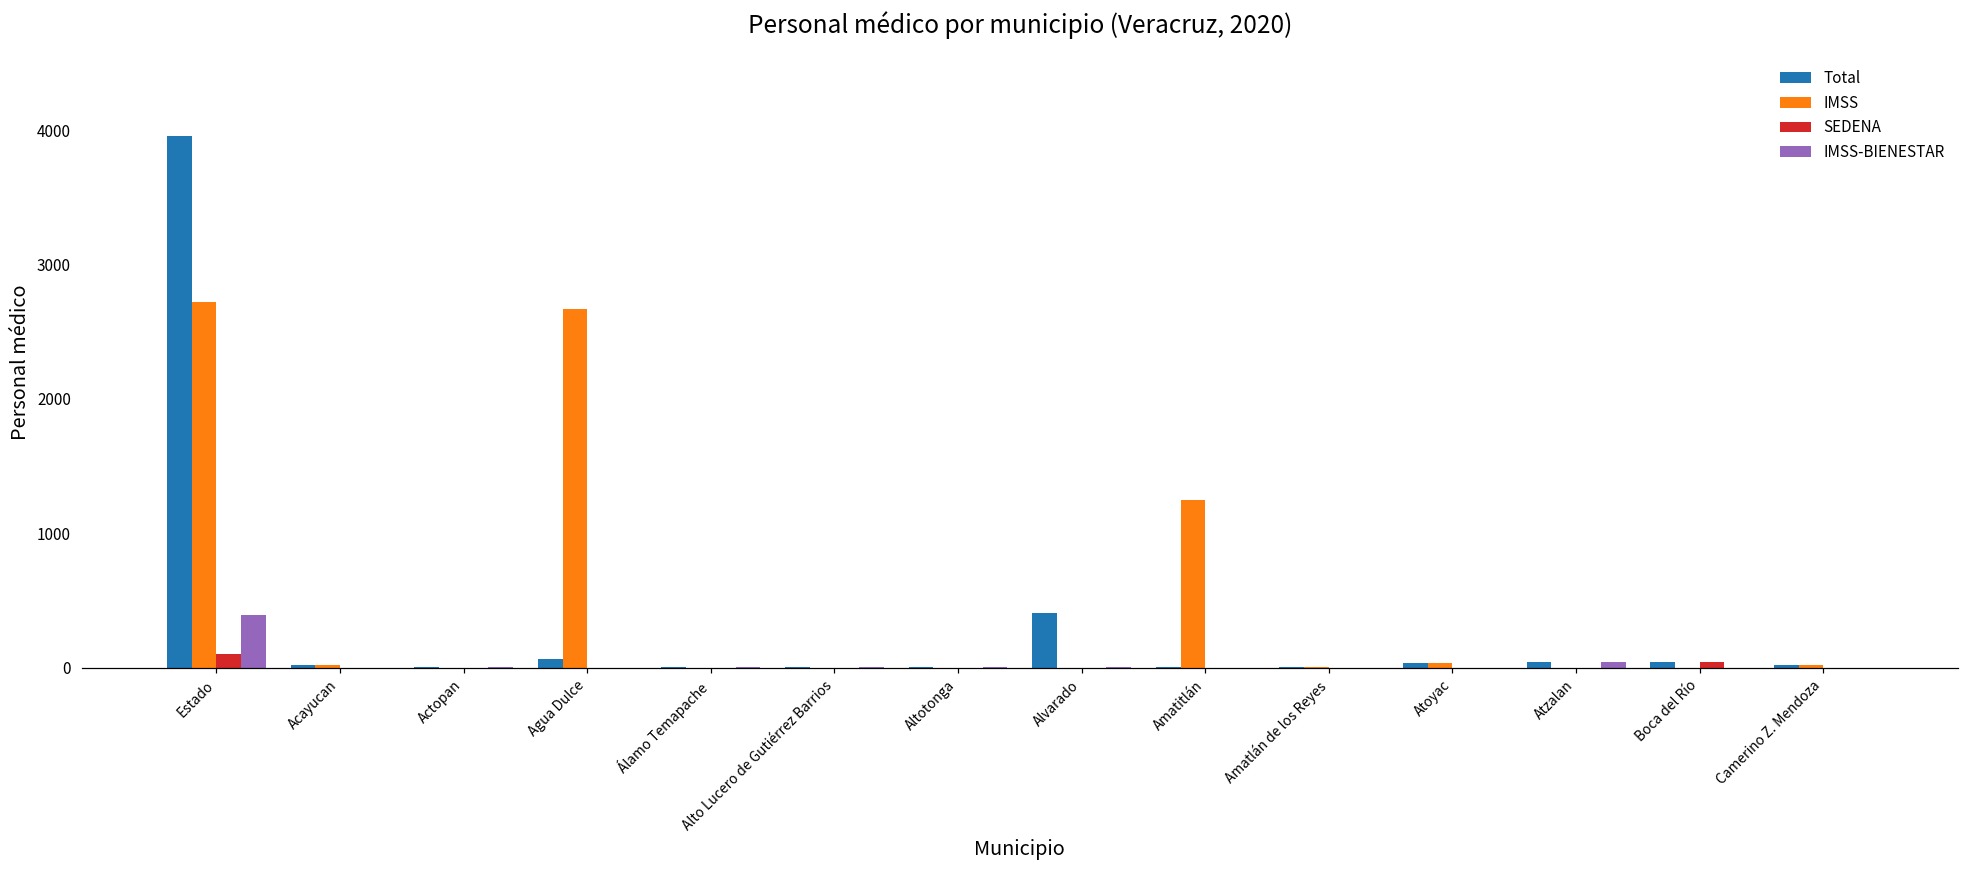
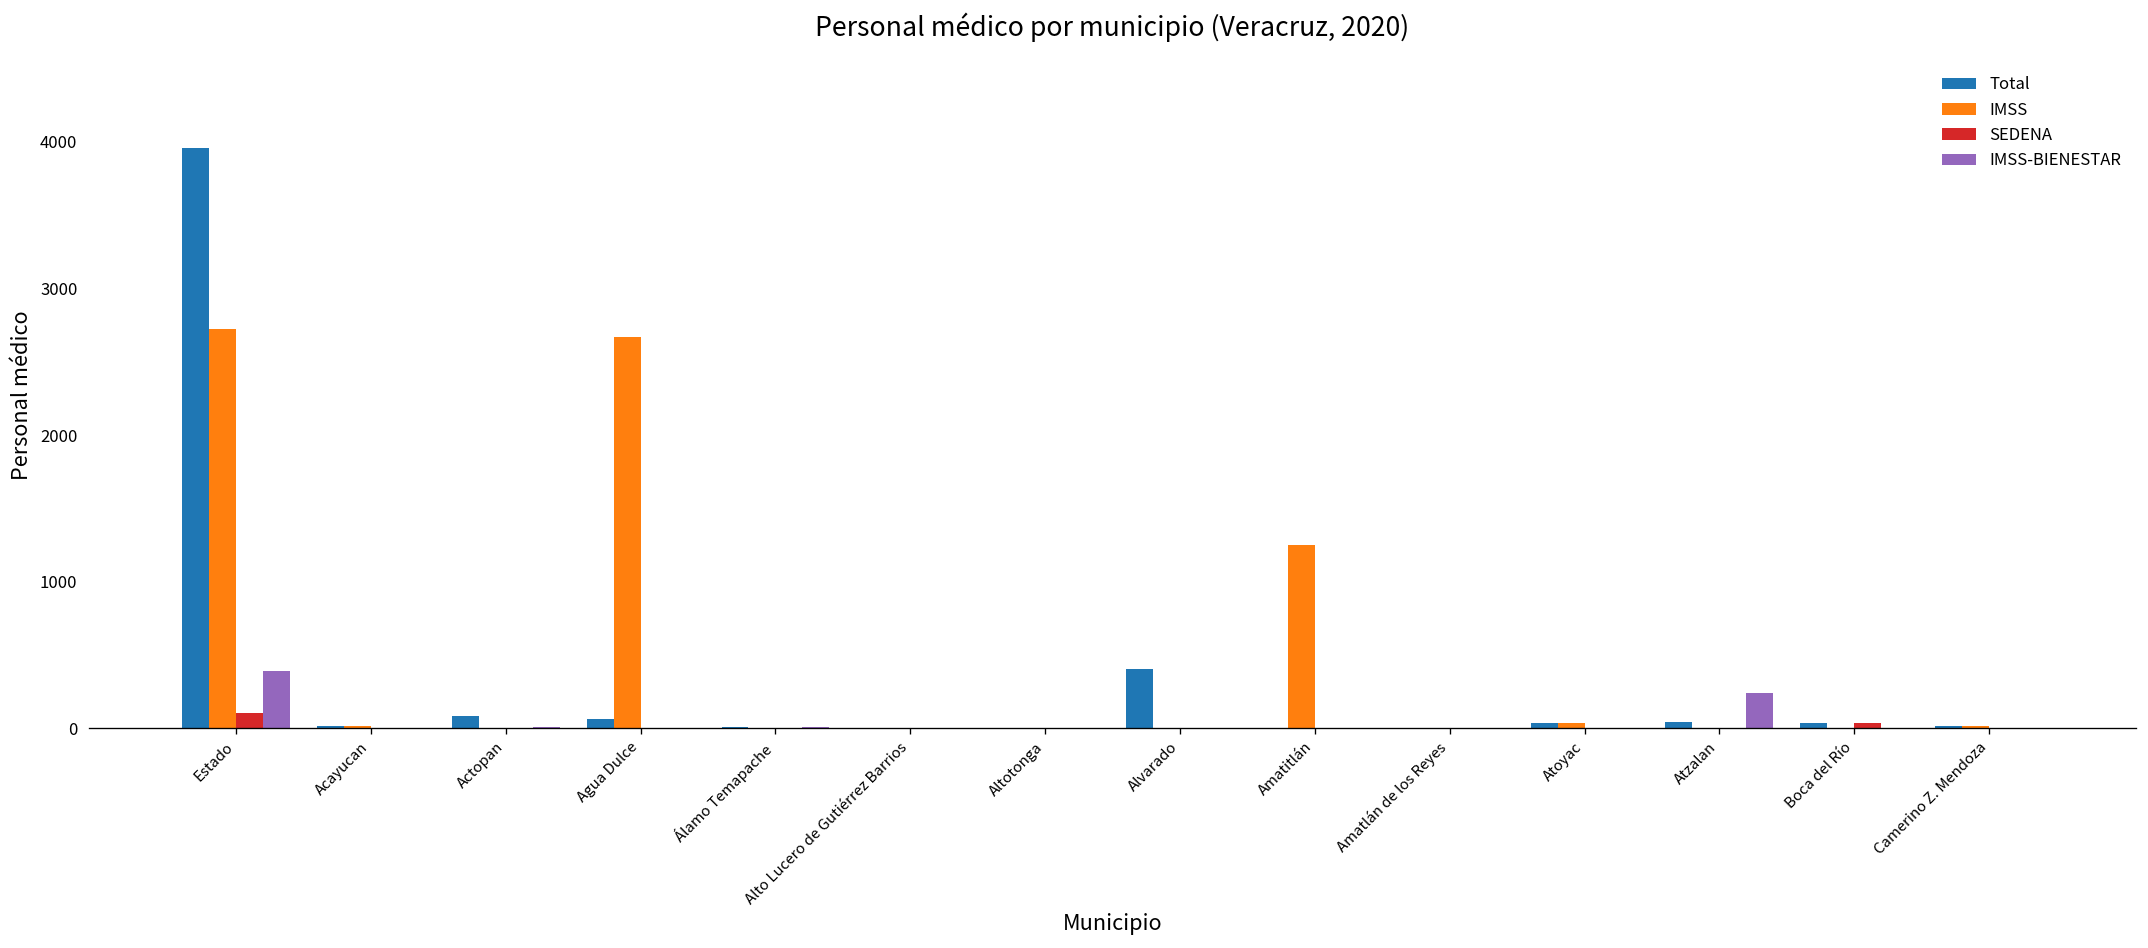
Total, Actopan: 10 -> 80
IMSS-BIENESTAR, Atzalan: 40 -> 240
